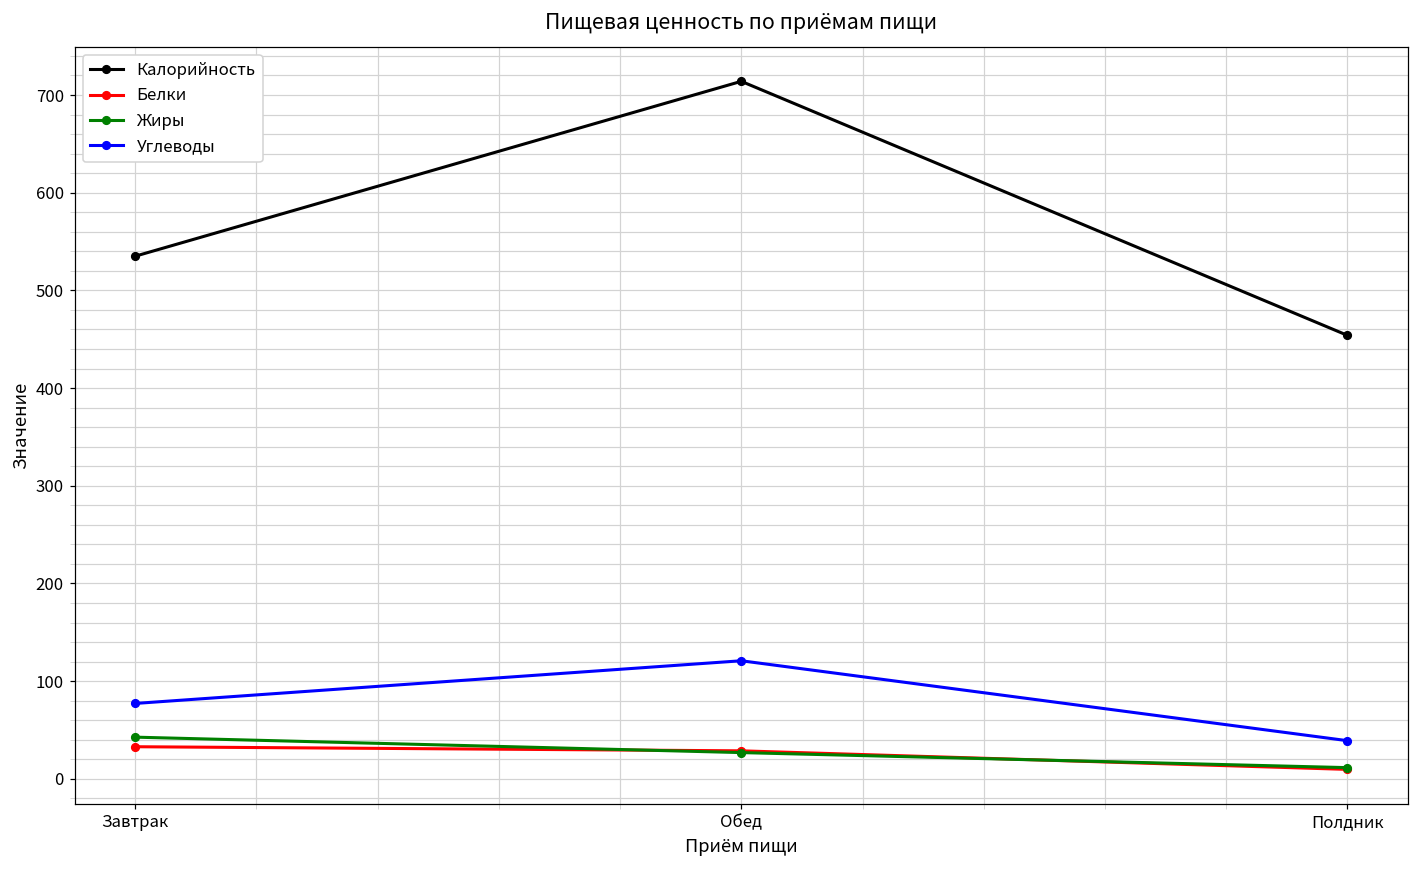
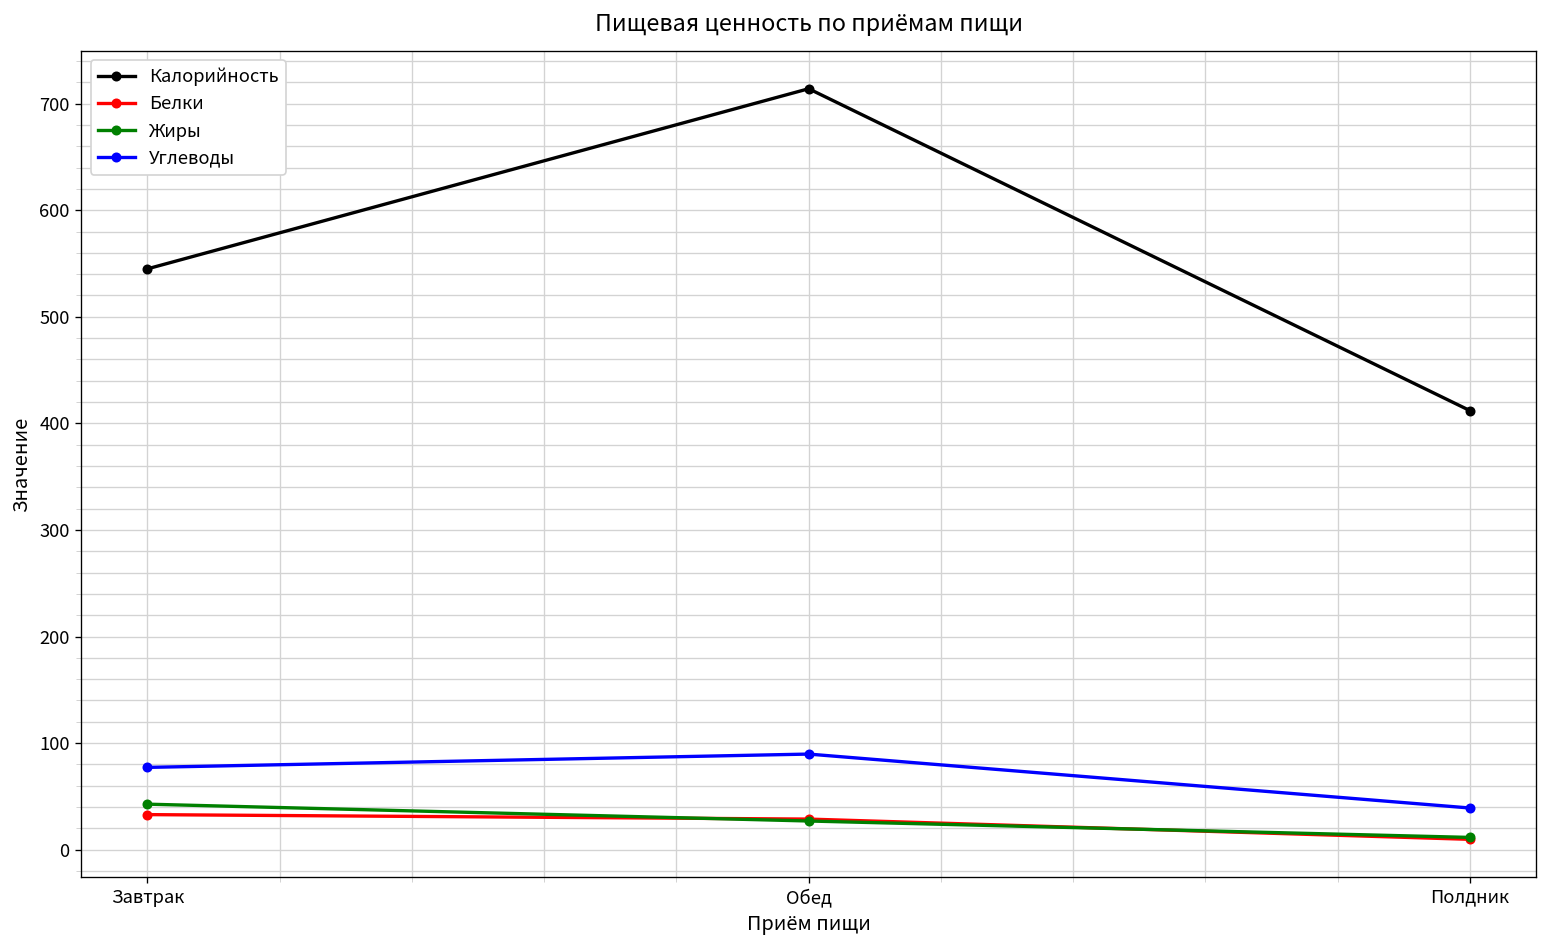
Калорийность, Завтрак: 540 -> 550
Углеводы, Обед: 120 -> 90
Калорийность, Полдник: 450 -> 410
